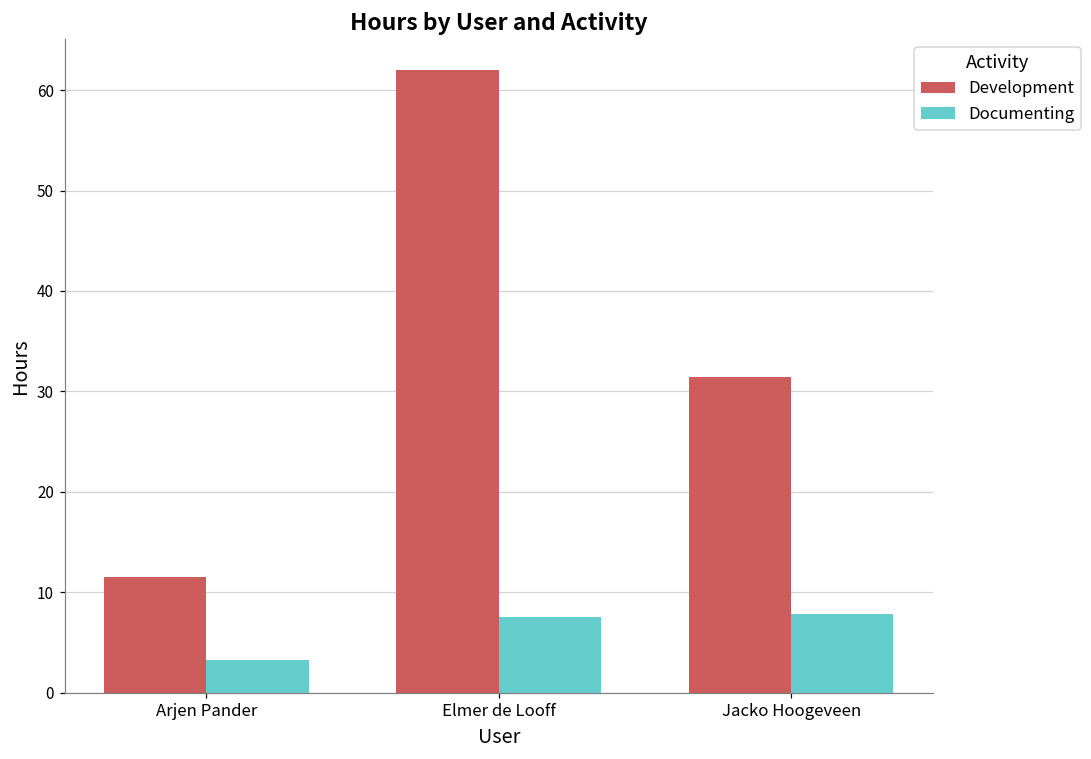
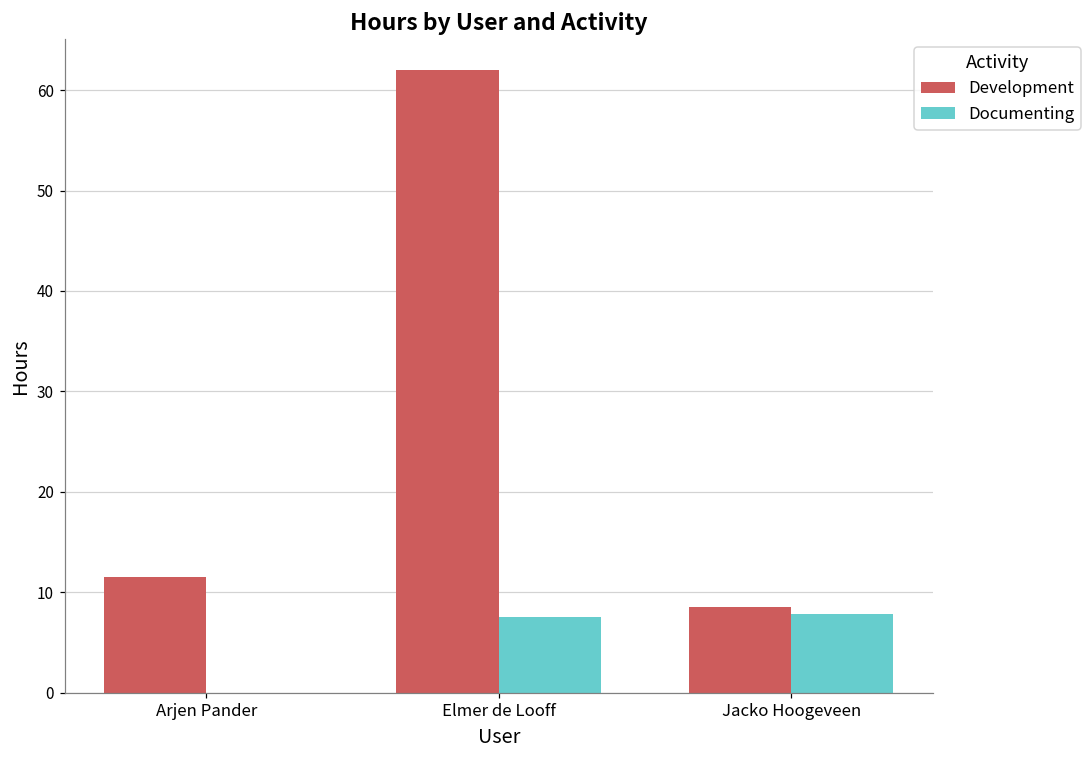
Documenting, Arjen Pander: 3 -> 0
Development, Jacko Hoogeveen: 31 -> 9
